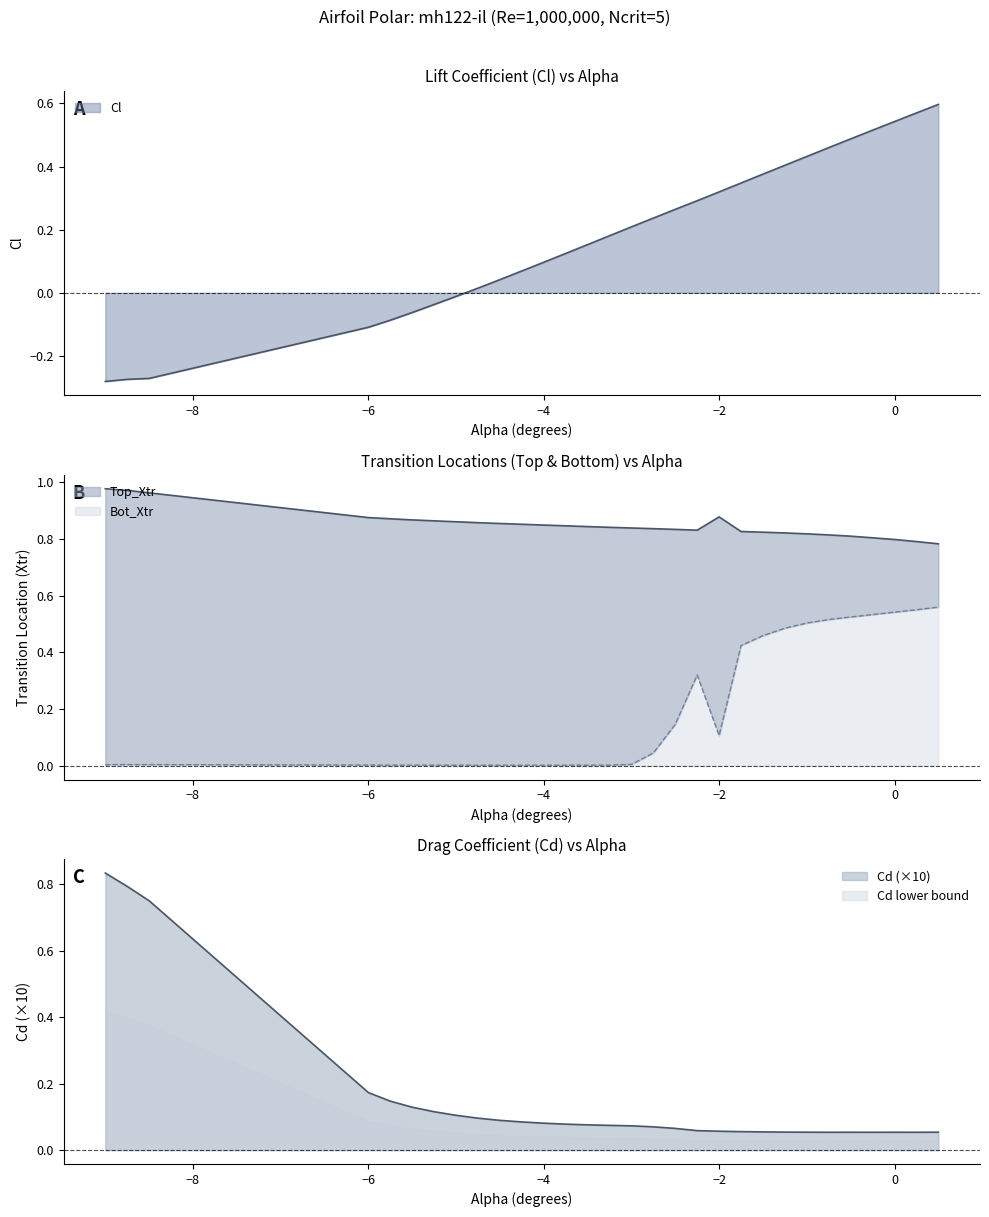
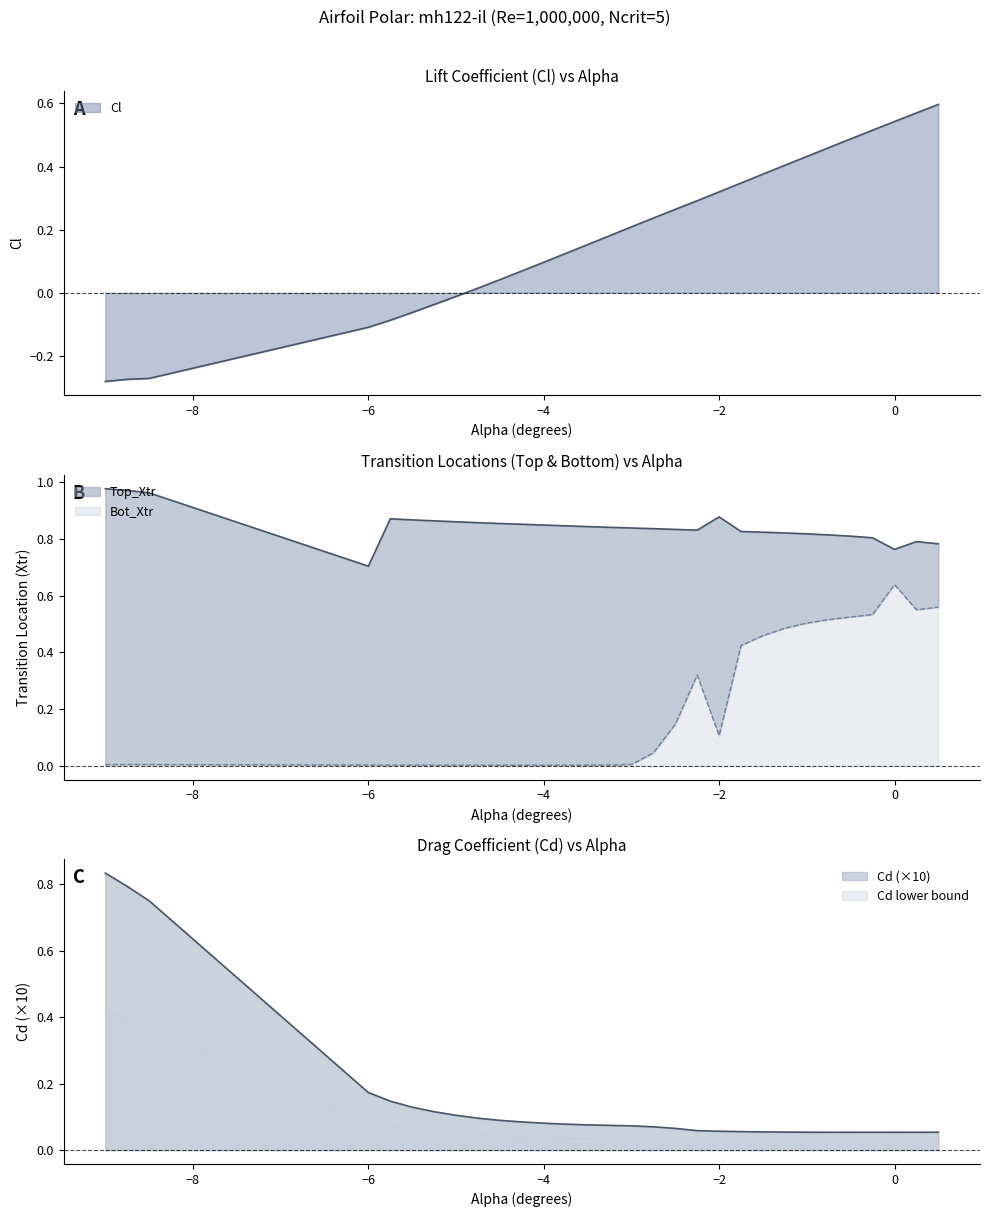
Transition Locations (Top & Bottom) vs Alpha, Top_Xtr, −6: 0.88 -> 0.70
Transition Locations (Top & Bottom) vs Alpha, Top_Xtr, 0: 0.80 -> 0.76
Transition Locations (Top & Bottom) vs Alpha, Bot_Xtr, 0: 0.54 -> 0.64
